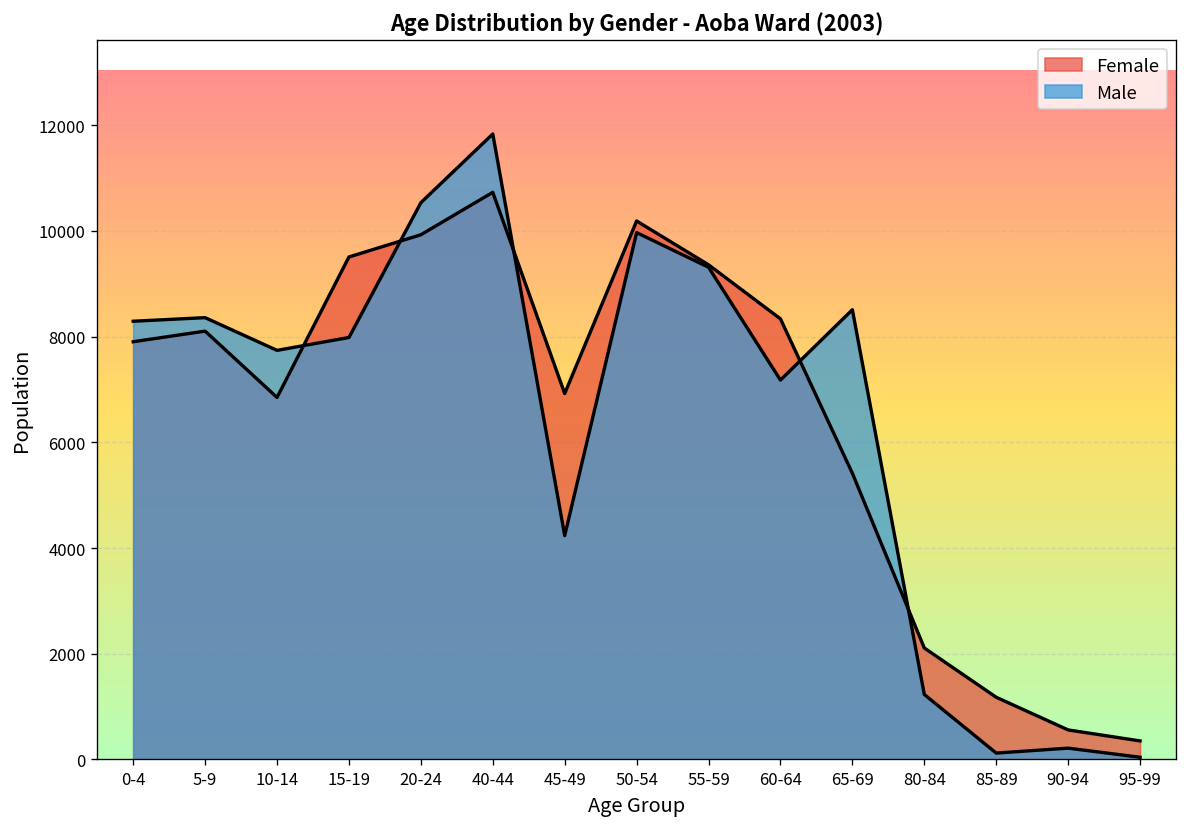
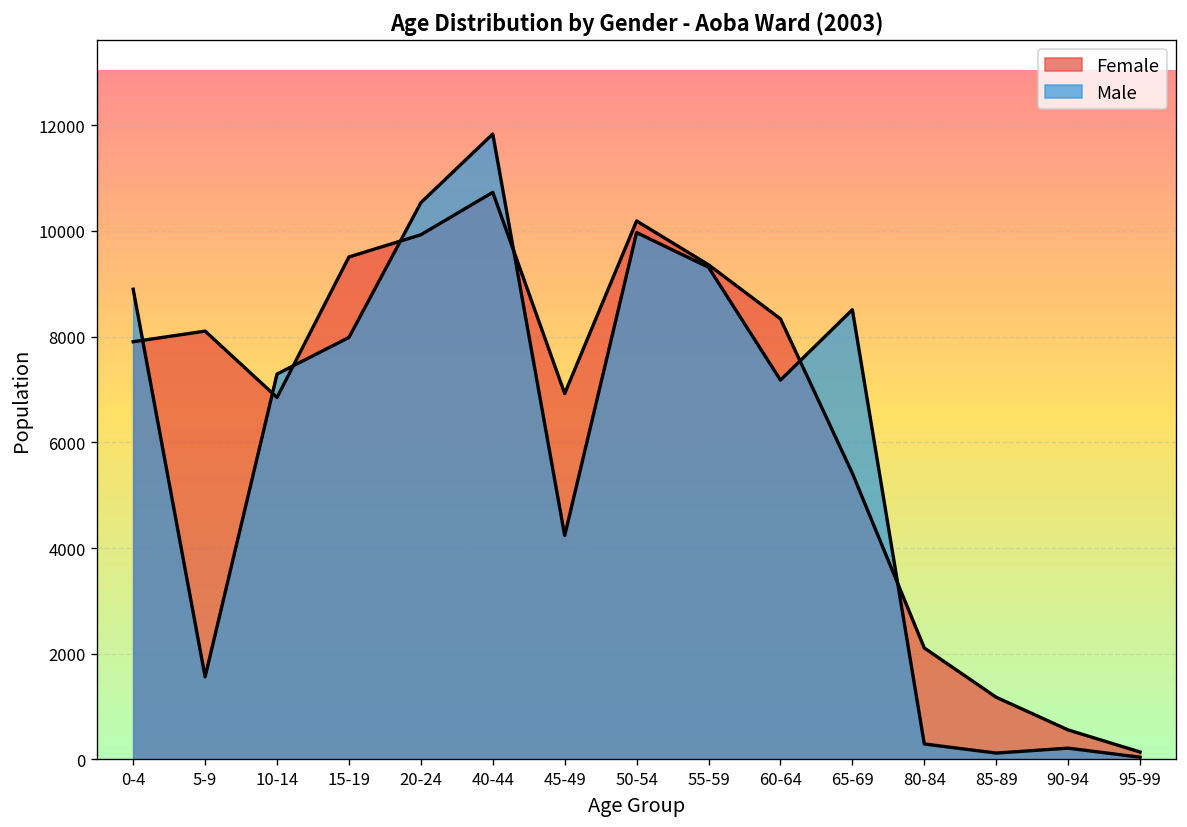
Male, 0-4: 8300 -> 8900
Male, 5-9: 8400 -> 1600
Male, 10-14: 7700 -> 7300
Male, 80-84: 1200 -> 300
Female, 95-99: 400 -> 100
